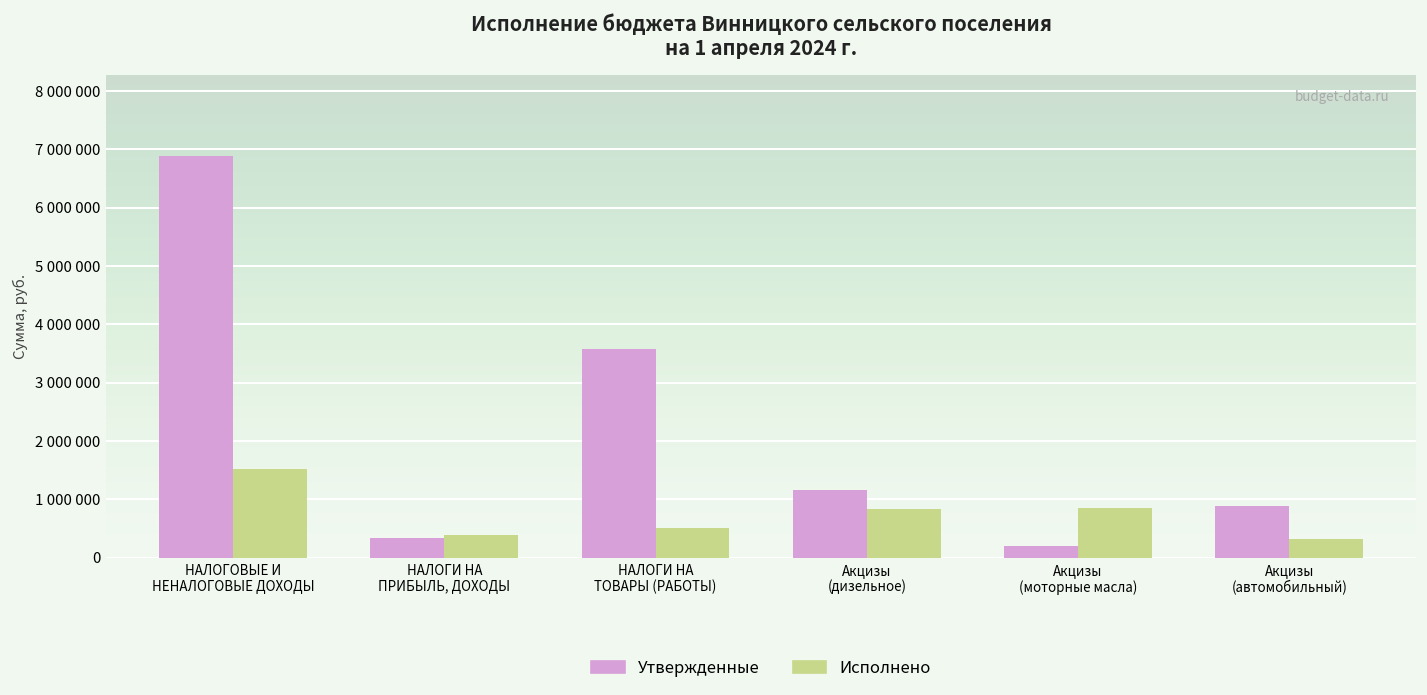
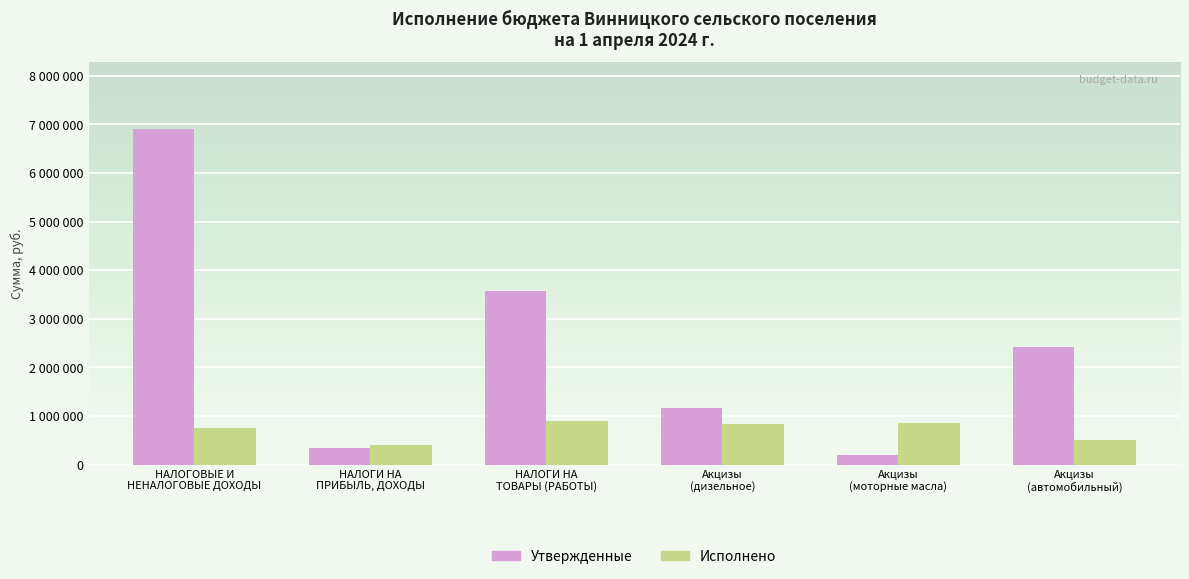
Исполнено, НАЛОГОВЫЕ И НЕНАЛОГОВЫЕ ДОХОДЫ: 1500000 -> 800000
Исполнено, НАЛОГИ НА ТОВАРЫ (РАБОТЫ): 500000 -> 900000
Утвержденные, Акцизы (автомобильный): 900000 -> 2400000
Исполнено, Акцизы (автомобильный): 300000 -> 500000
